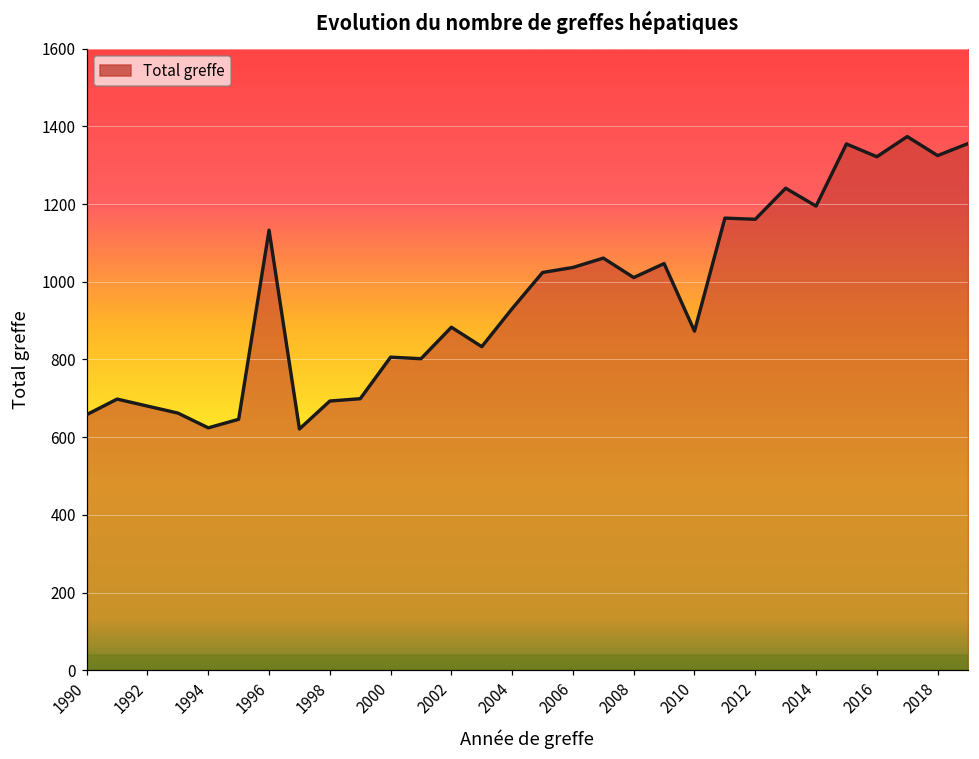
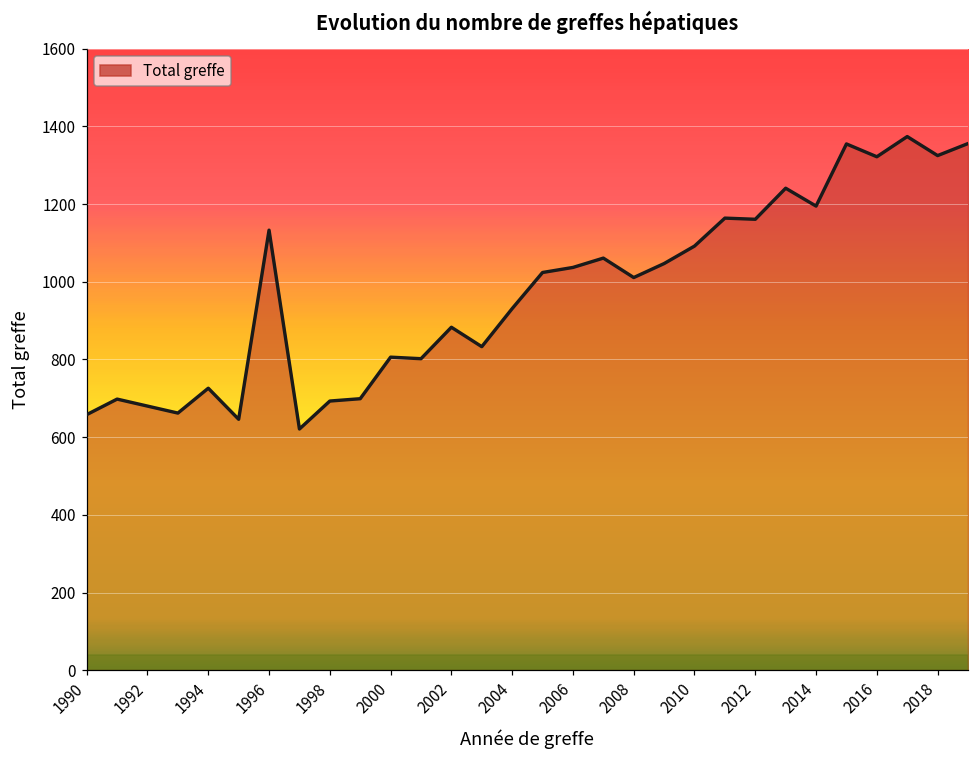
1994: 620 -> 730
2010: 870 -> 1090
